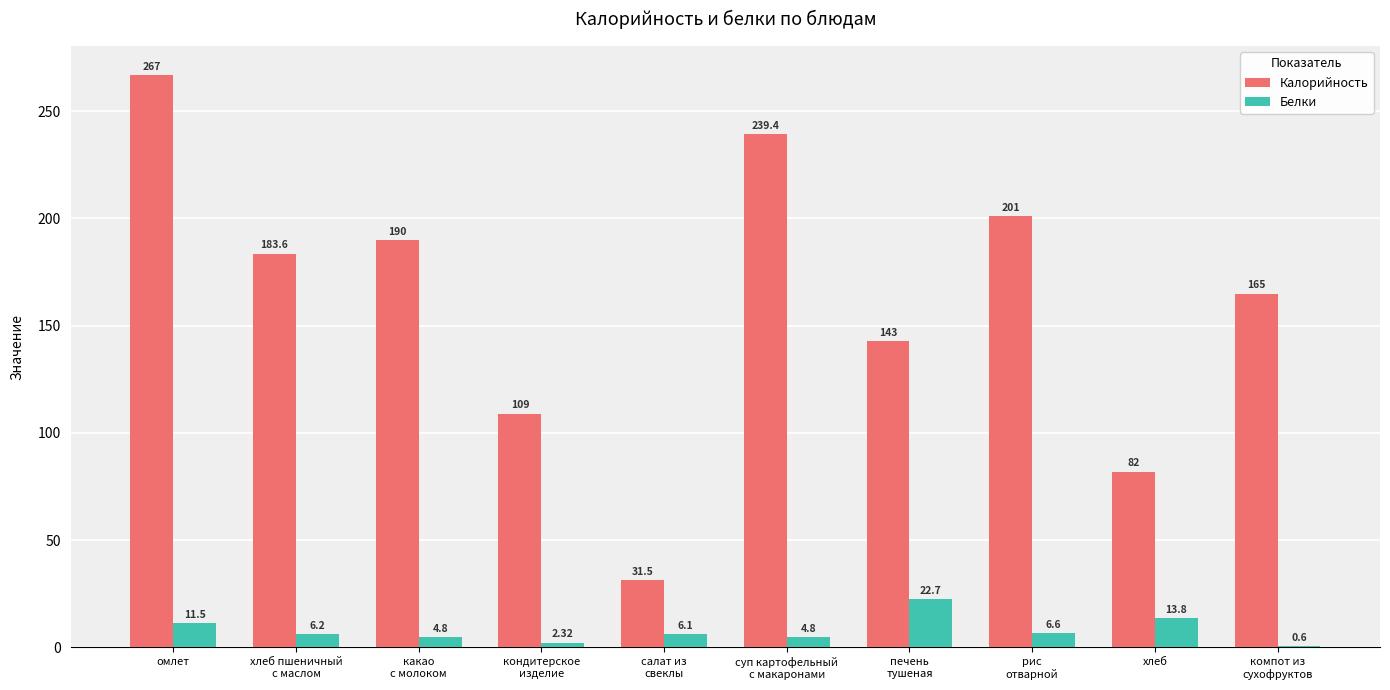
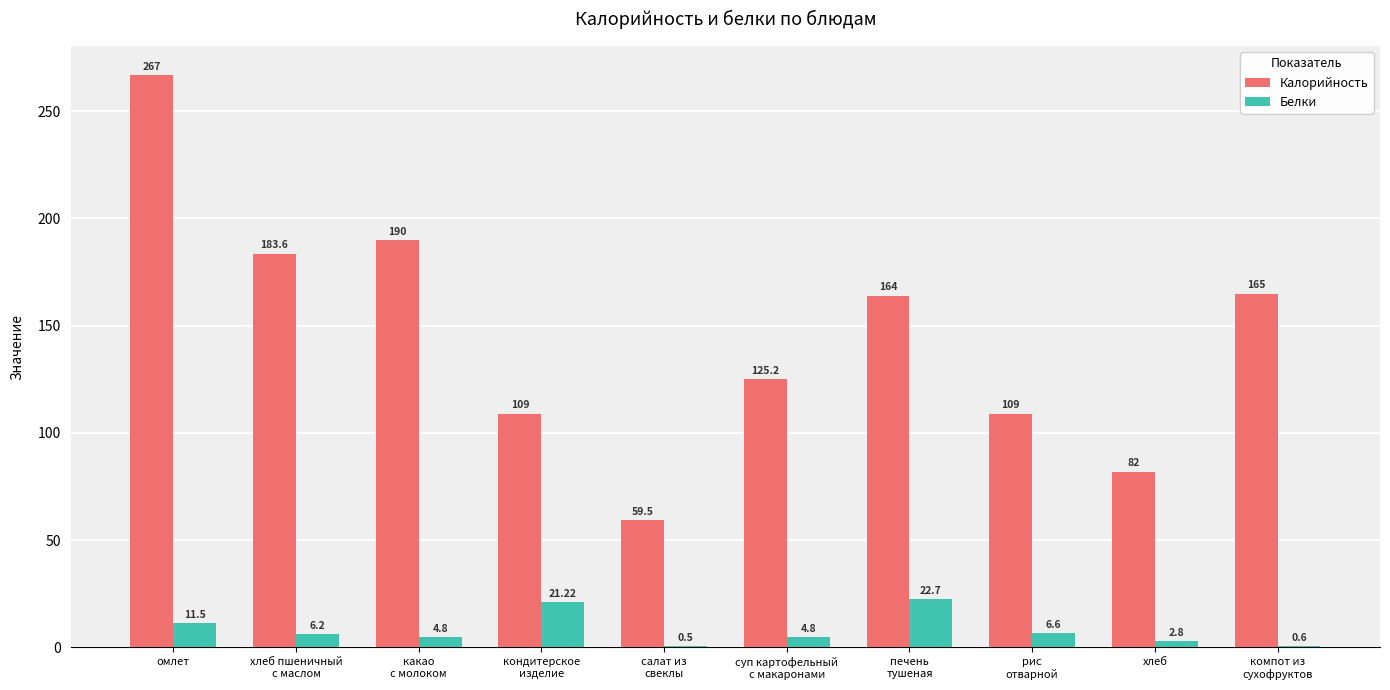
Белки, кондитерское изделие: 2.32 -> 21.22
Калорийность, салат из свеклы: 31.5 -> 59.5
Белки, салат из свеклы: 6.1 -> 0.5
Калорийность, суп картофельный с макаронами: 239.4 -> 125.2
Калорийность, печень тушеная: 143 -> 164
Калорийность, рис отварной: 201 -> 109
Белки, хлеб: 13.8 -> 2.8
